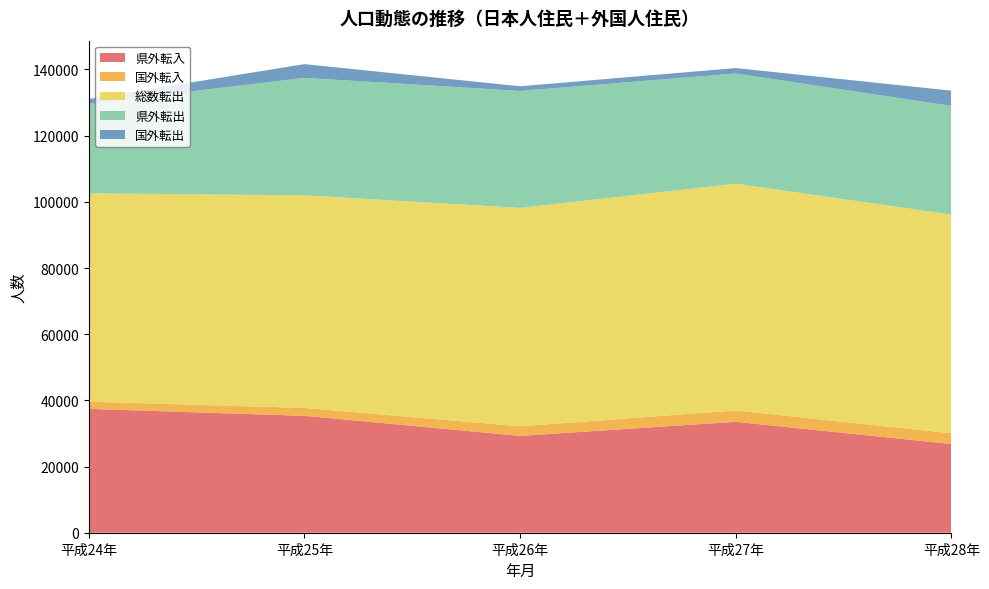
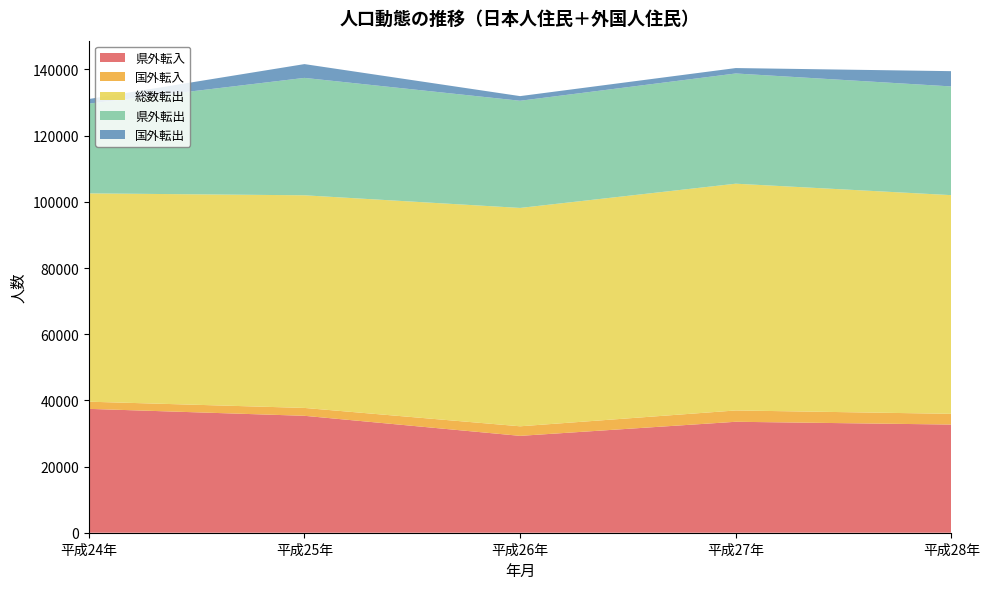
県外転出, 平成26年: 35000 -> 32000
県外転入, 平成28年: 27000 -> 33000
